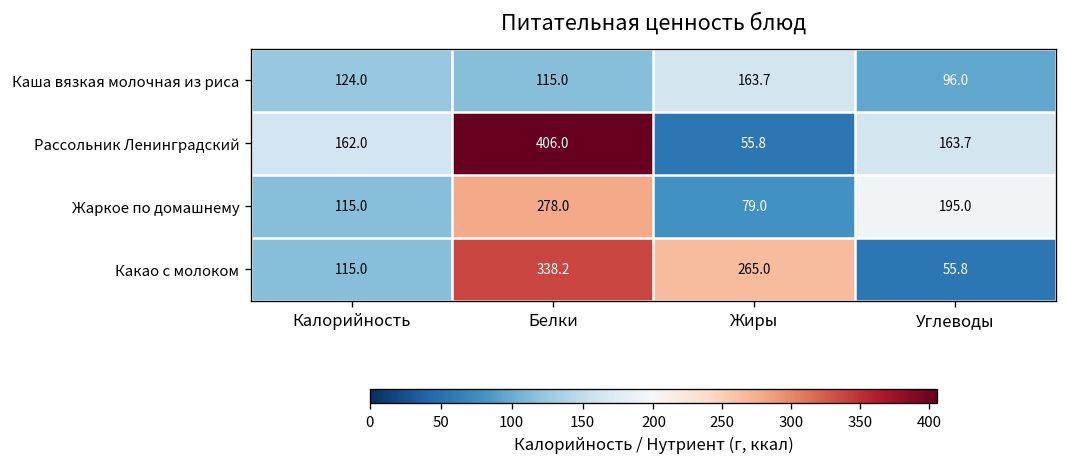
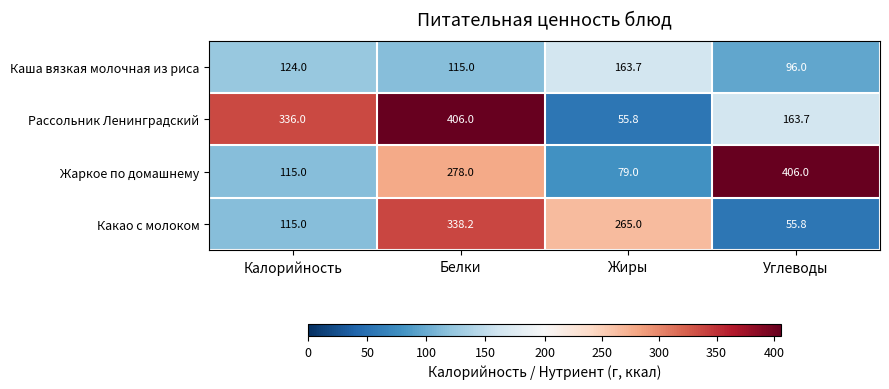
Рассольник Ленинградский, Калорийность: 162.0 -> 336.0
Жаркое по домашнему, Углеводы: 195.0 -> 406.0
